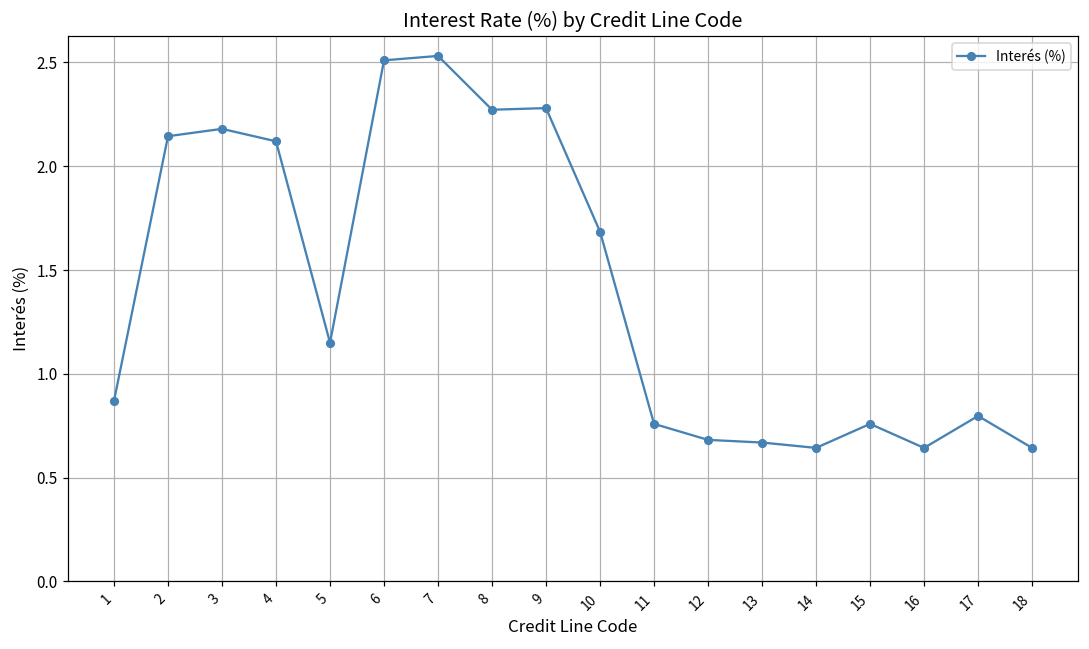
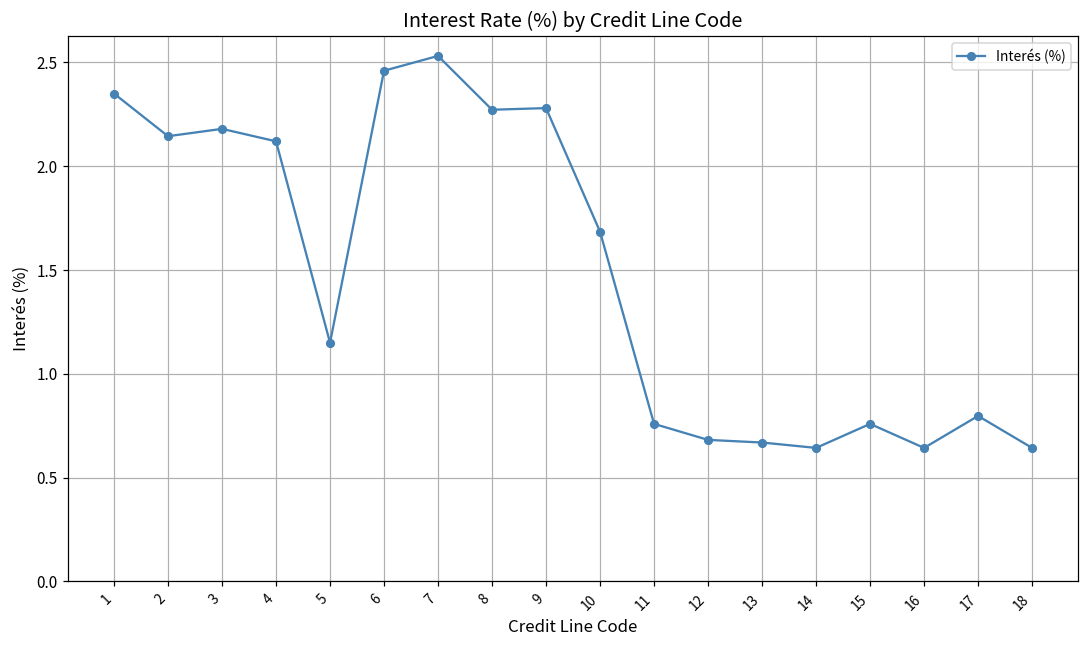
1: 0.87 -> 2.35
6: 2.51 -> 2.46
